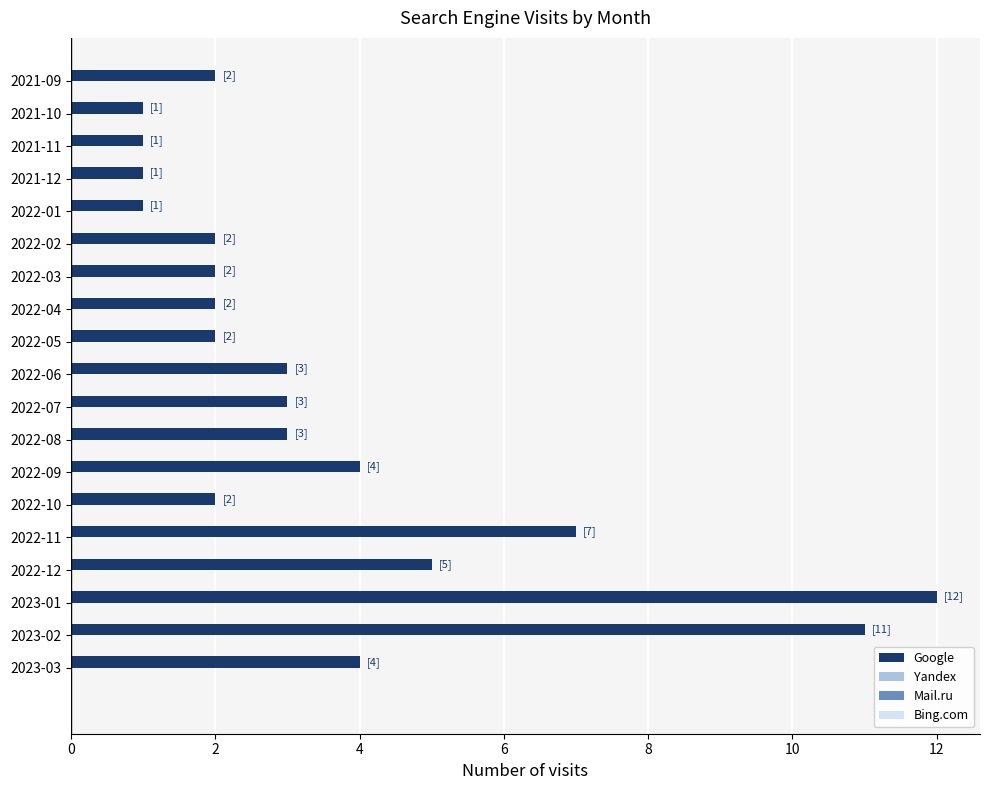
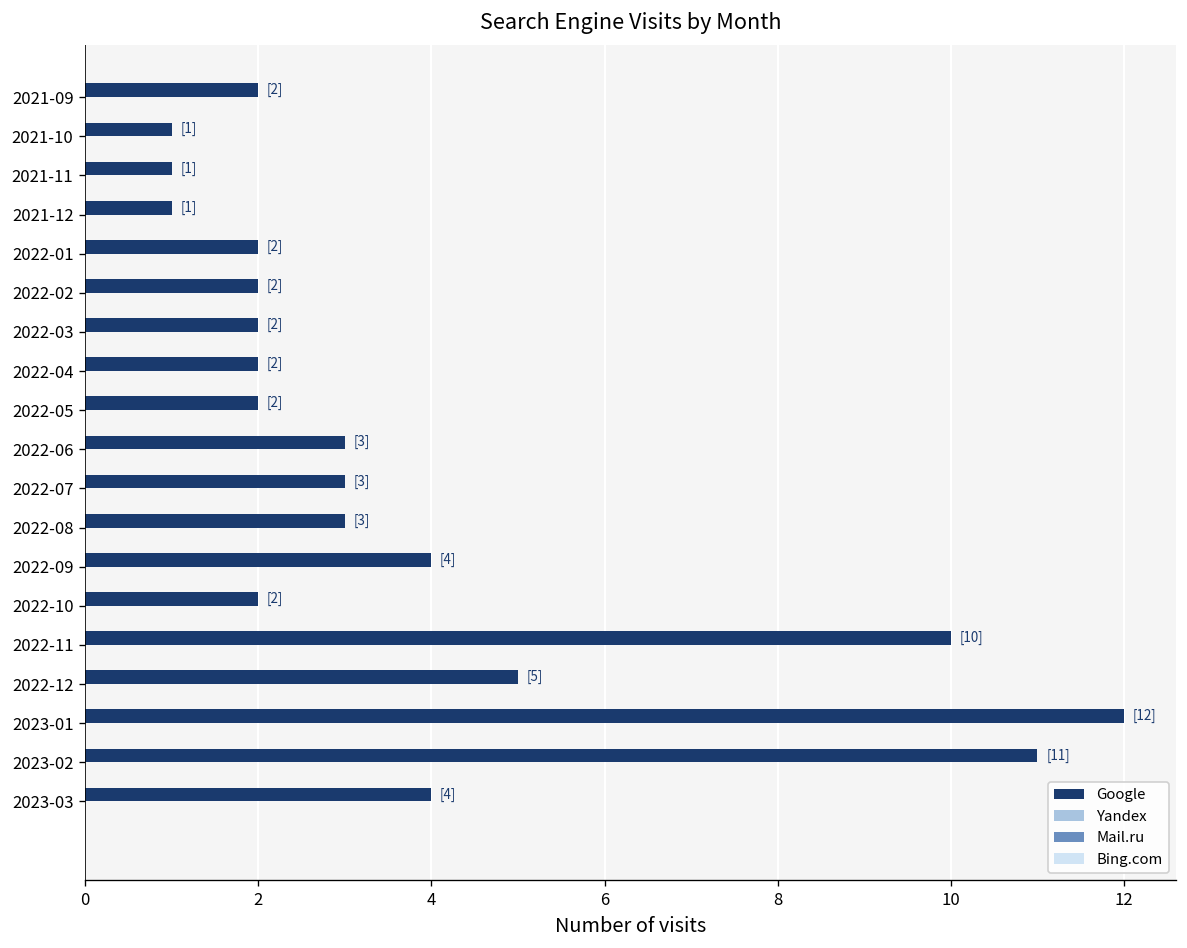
Google, 2022-01: 1] -> 2]
Google, 2022-11: 7] -> 10]
